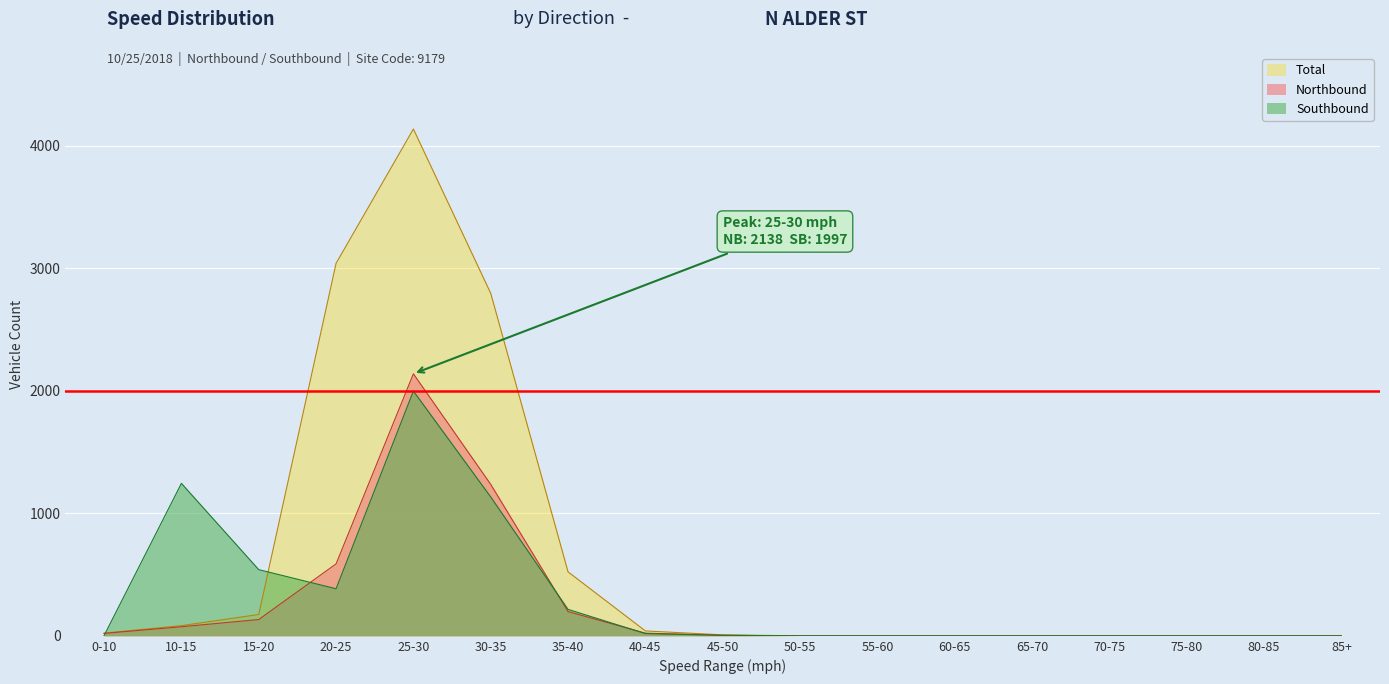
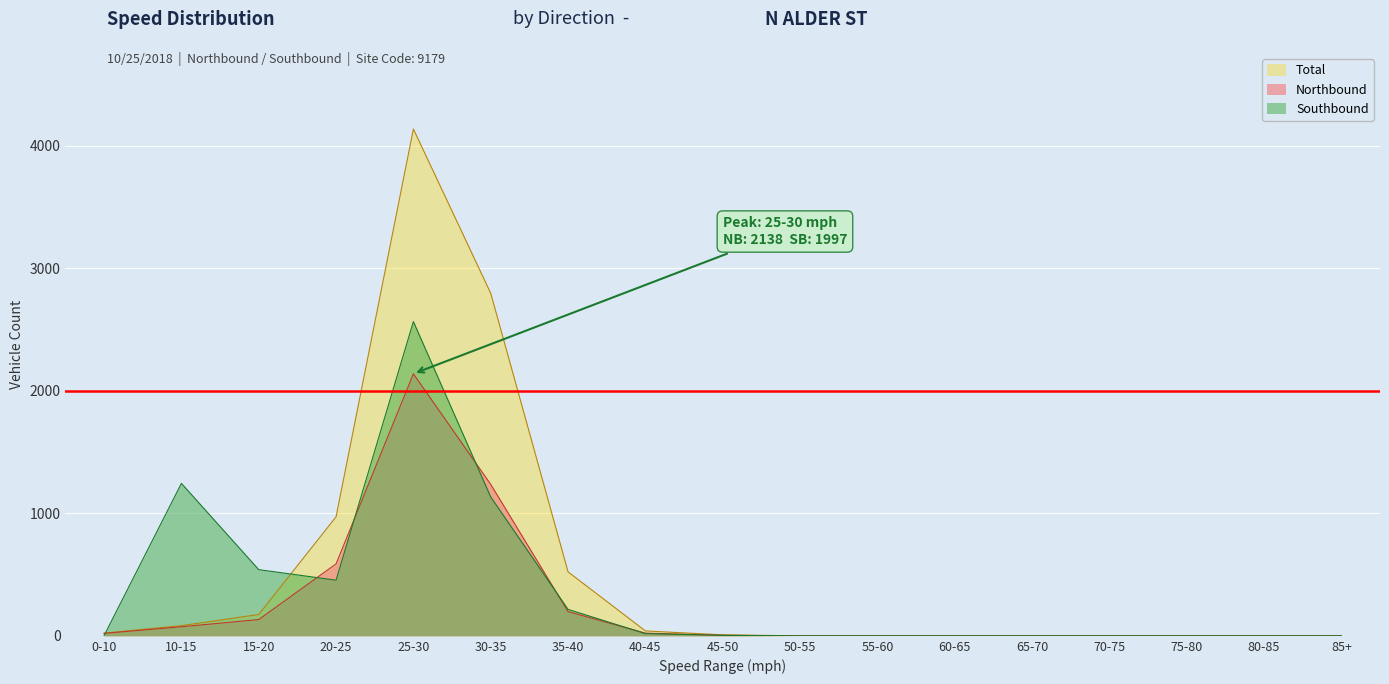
Total, 20-25: 3040 -> 970
Southbound, 20-25: 380 -> 450
Southbound, 25-30: 2000 -> 2560
